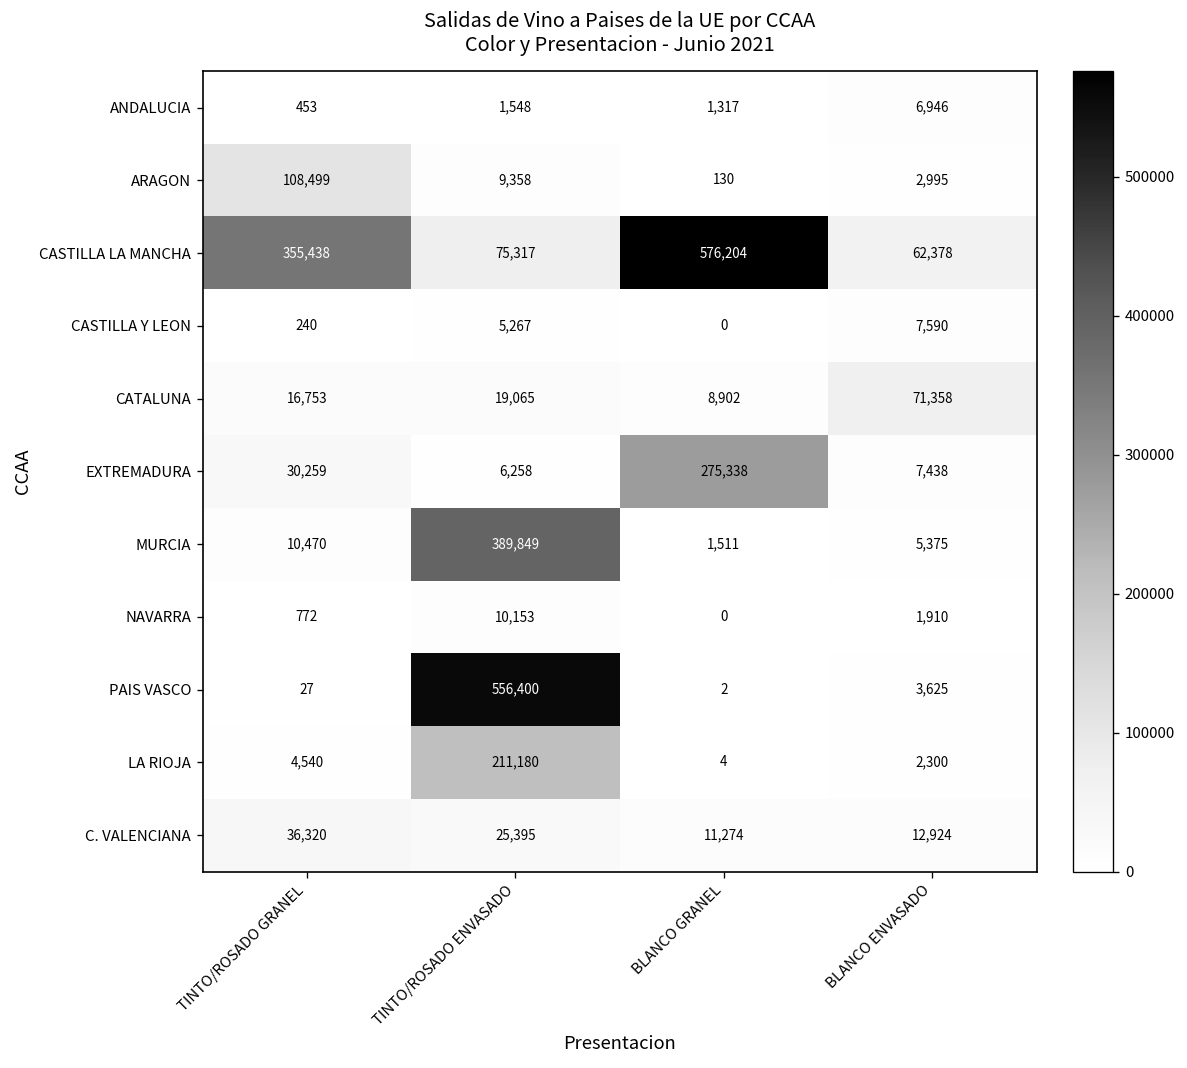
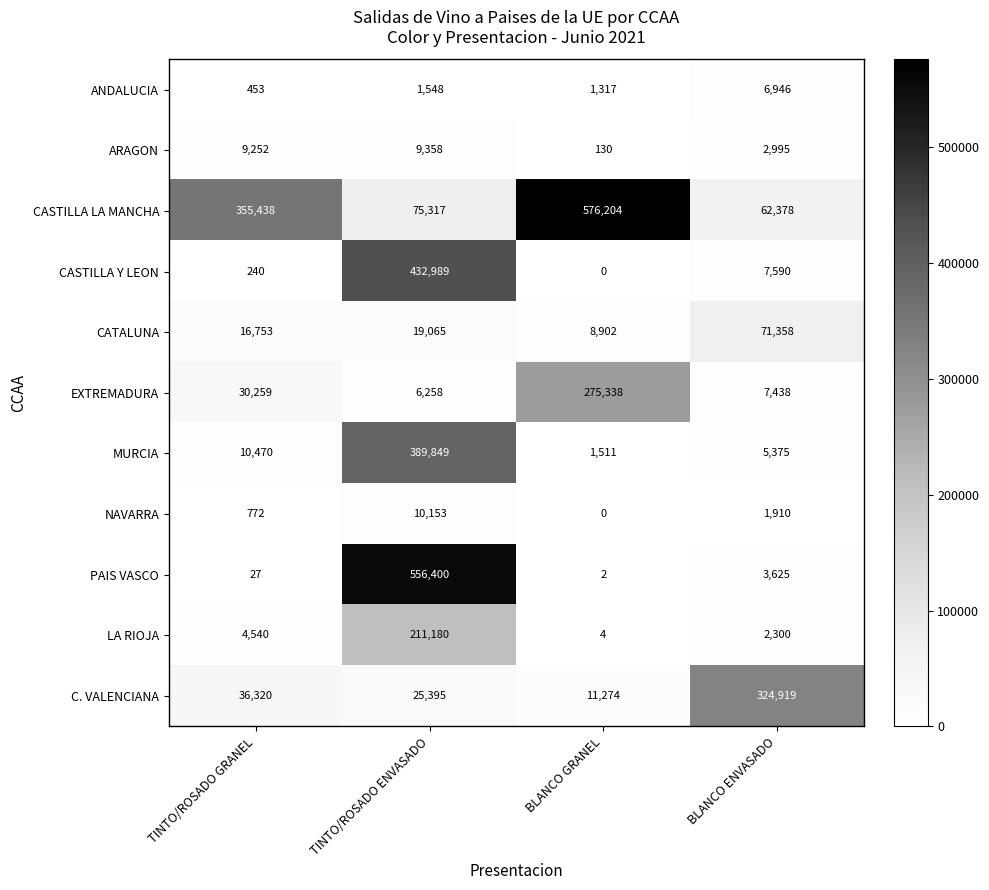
ARAGON, TINTO/ROSADO GRANEL: 108,499 -> 9,252
CASTILLA Y LEON, TINTO/ROSADO ENVASADO: 5,267 -> 432,989
C. VALENCIANA, BLANCO ENVASADO: 12,924 -> 324,919
